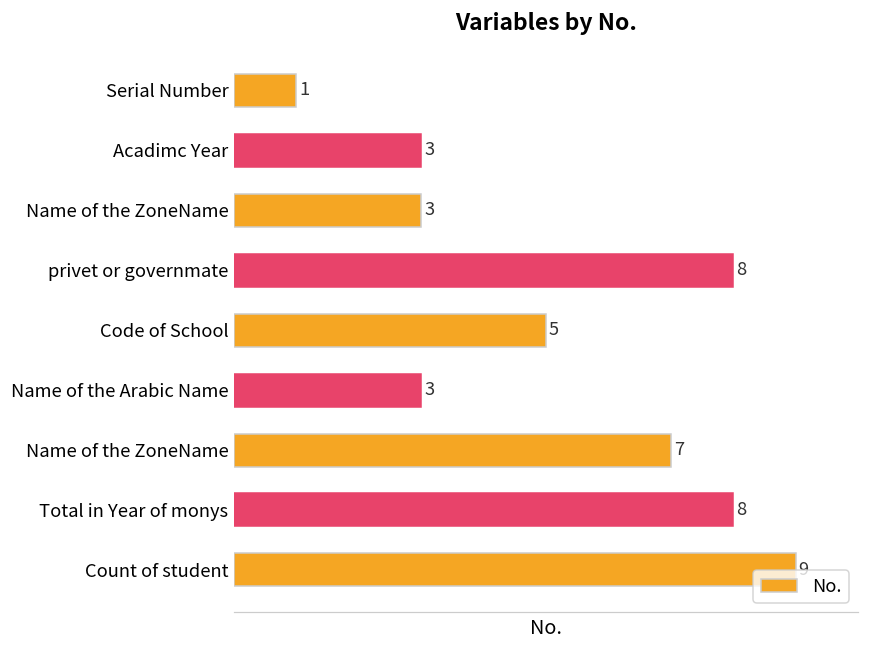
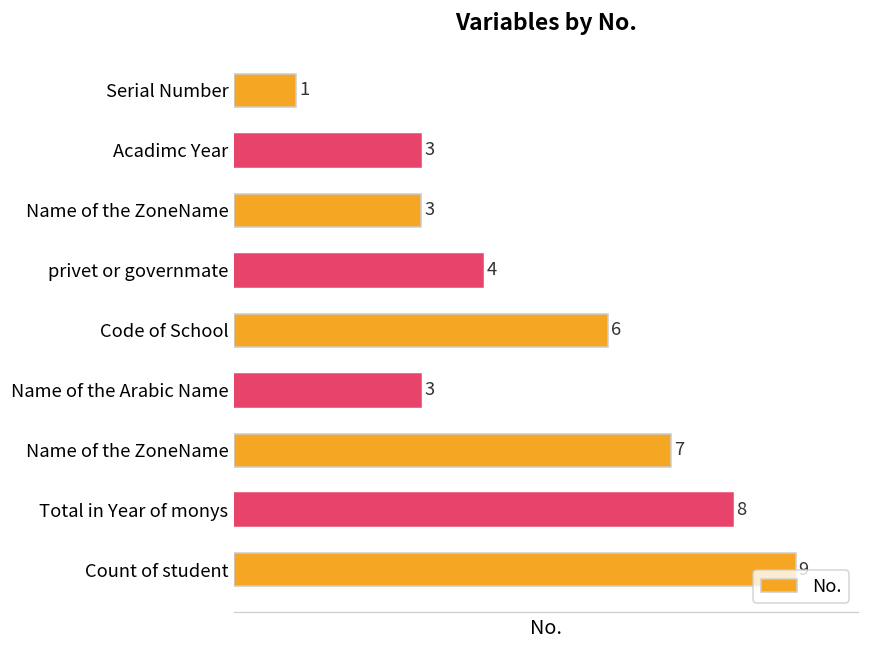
privet or governmate: 8 -> 4
Code of School: 5 -> 6
